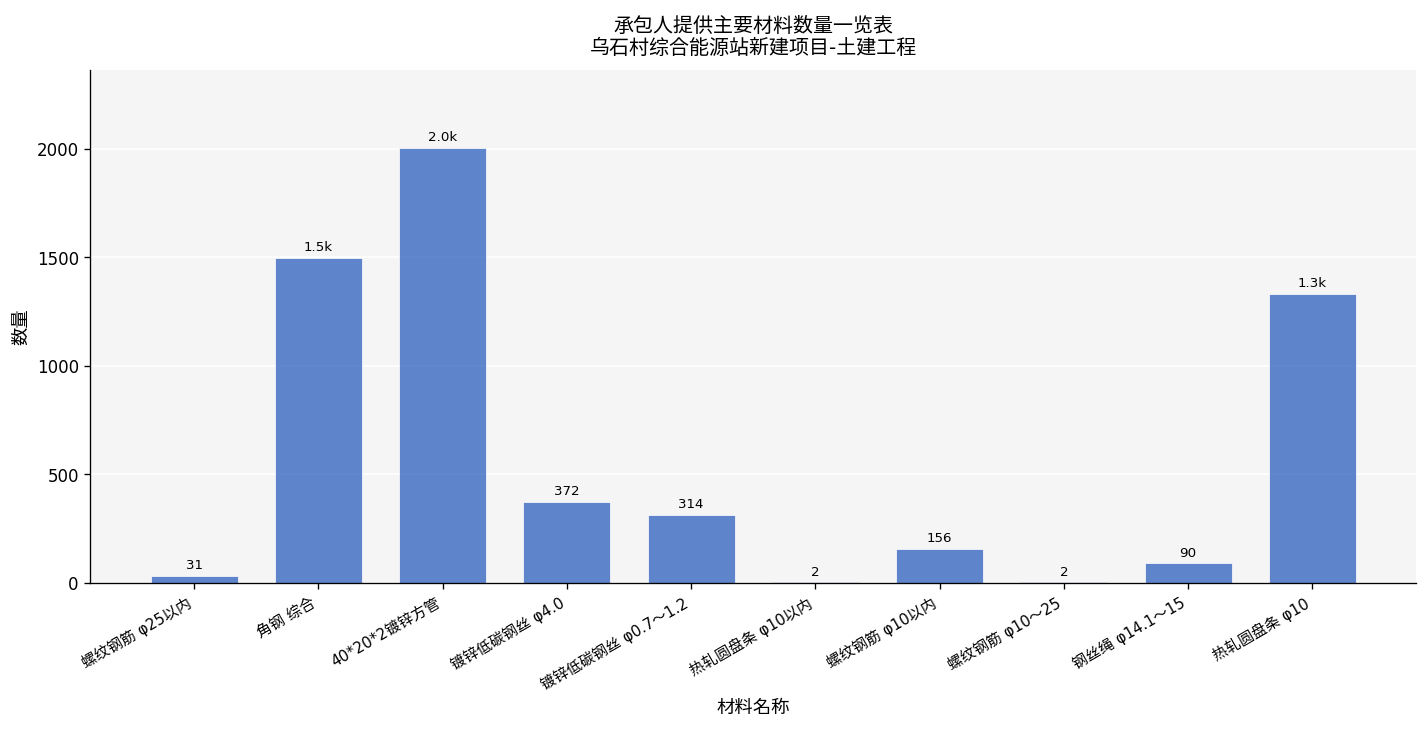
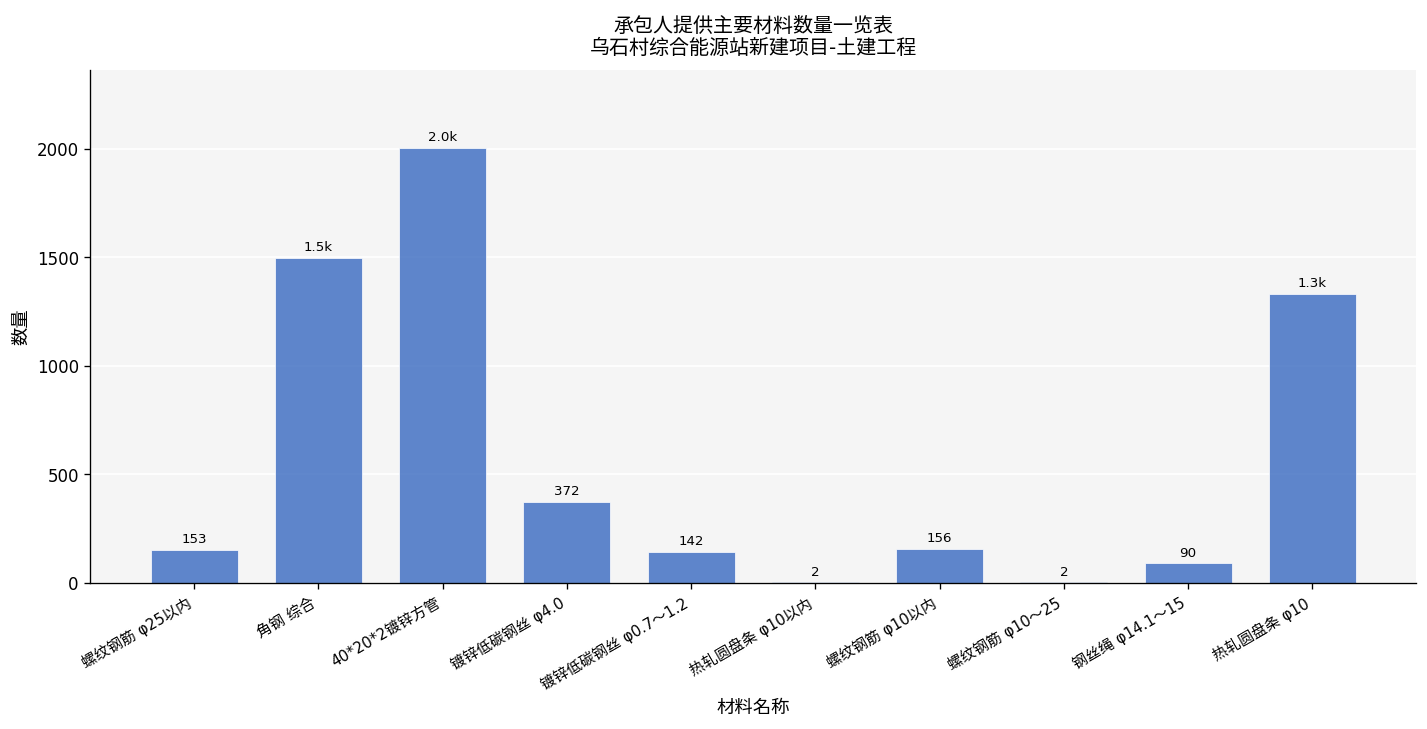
螺纹钢筋 φ25以内: 31 -> 153
镀锌低碳钢丝 φ0.7～1.2: 314 -> 142
